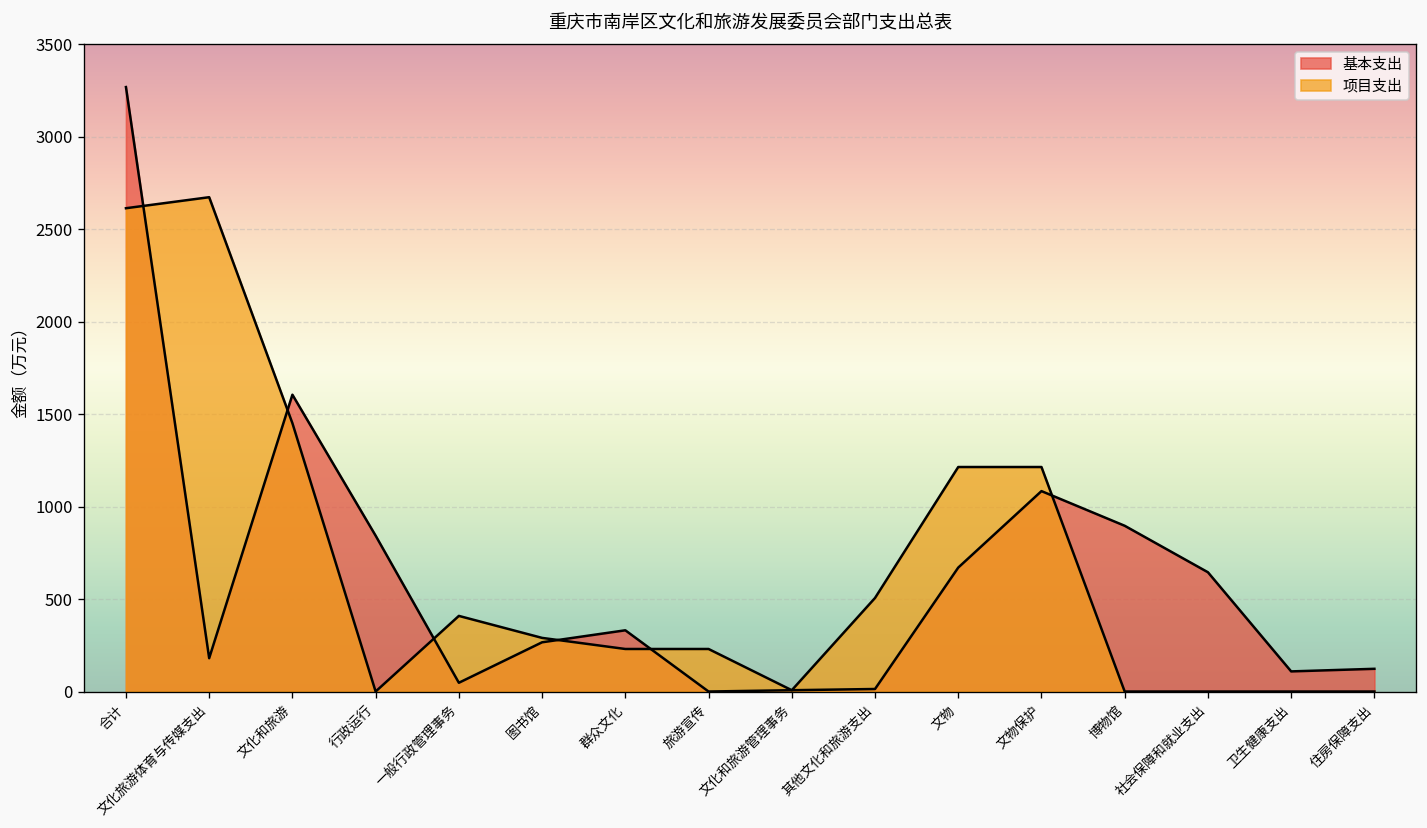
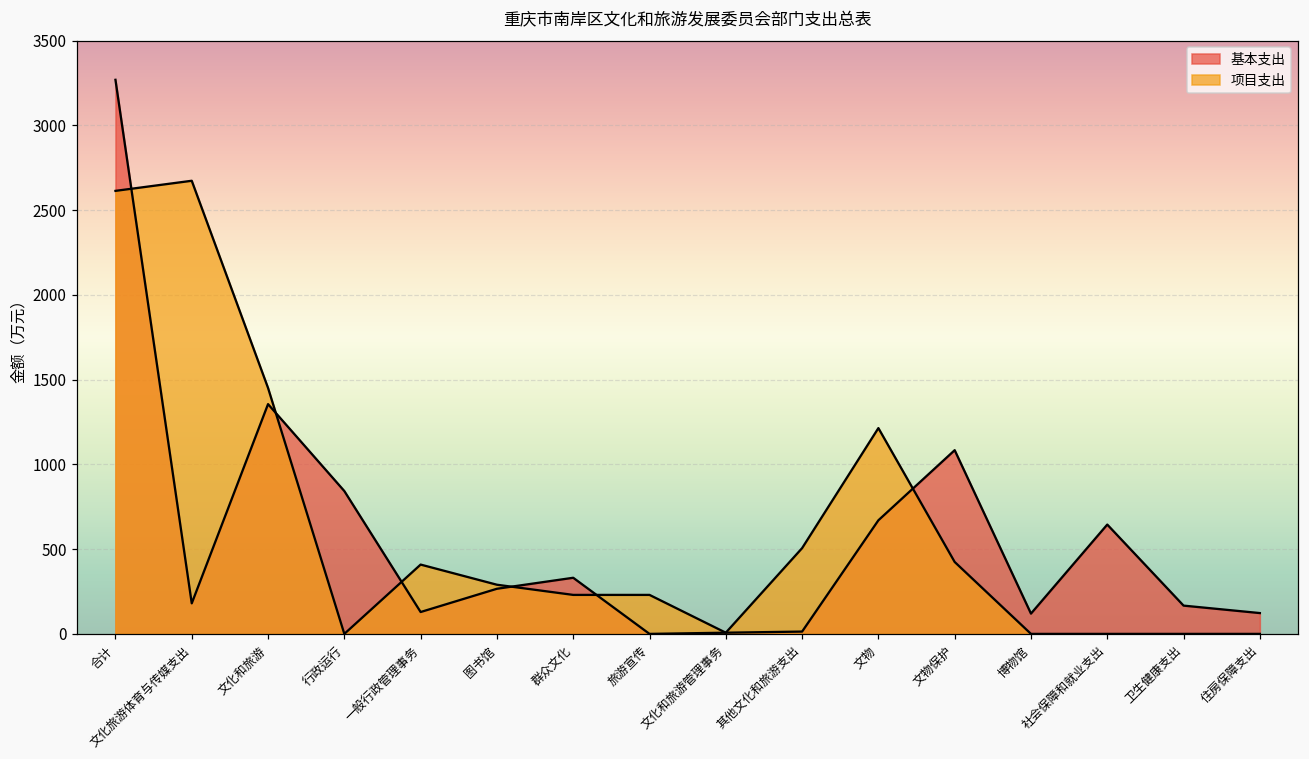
基本支出, 文化和旅游: 1600 -> 1360
基本支出, 一般行政管理事务: 50 -> 130
项目支出, 文物保护: 1210 -> 420
基本支出, 博物馆: 900 -> 120
基本支出, 卫生健康支出: 110 -> 170
